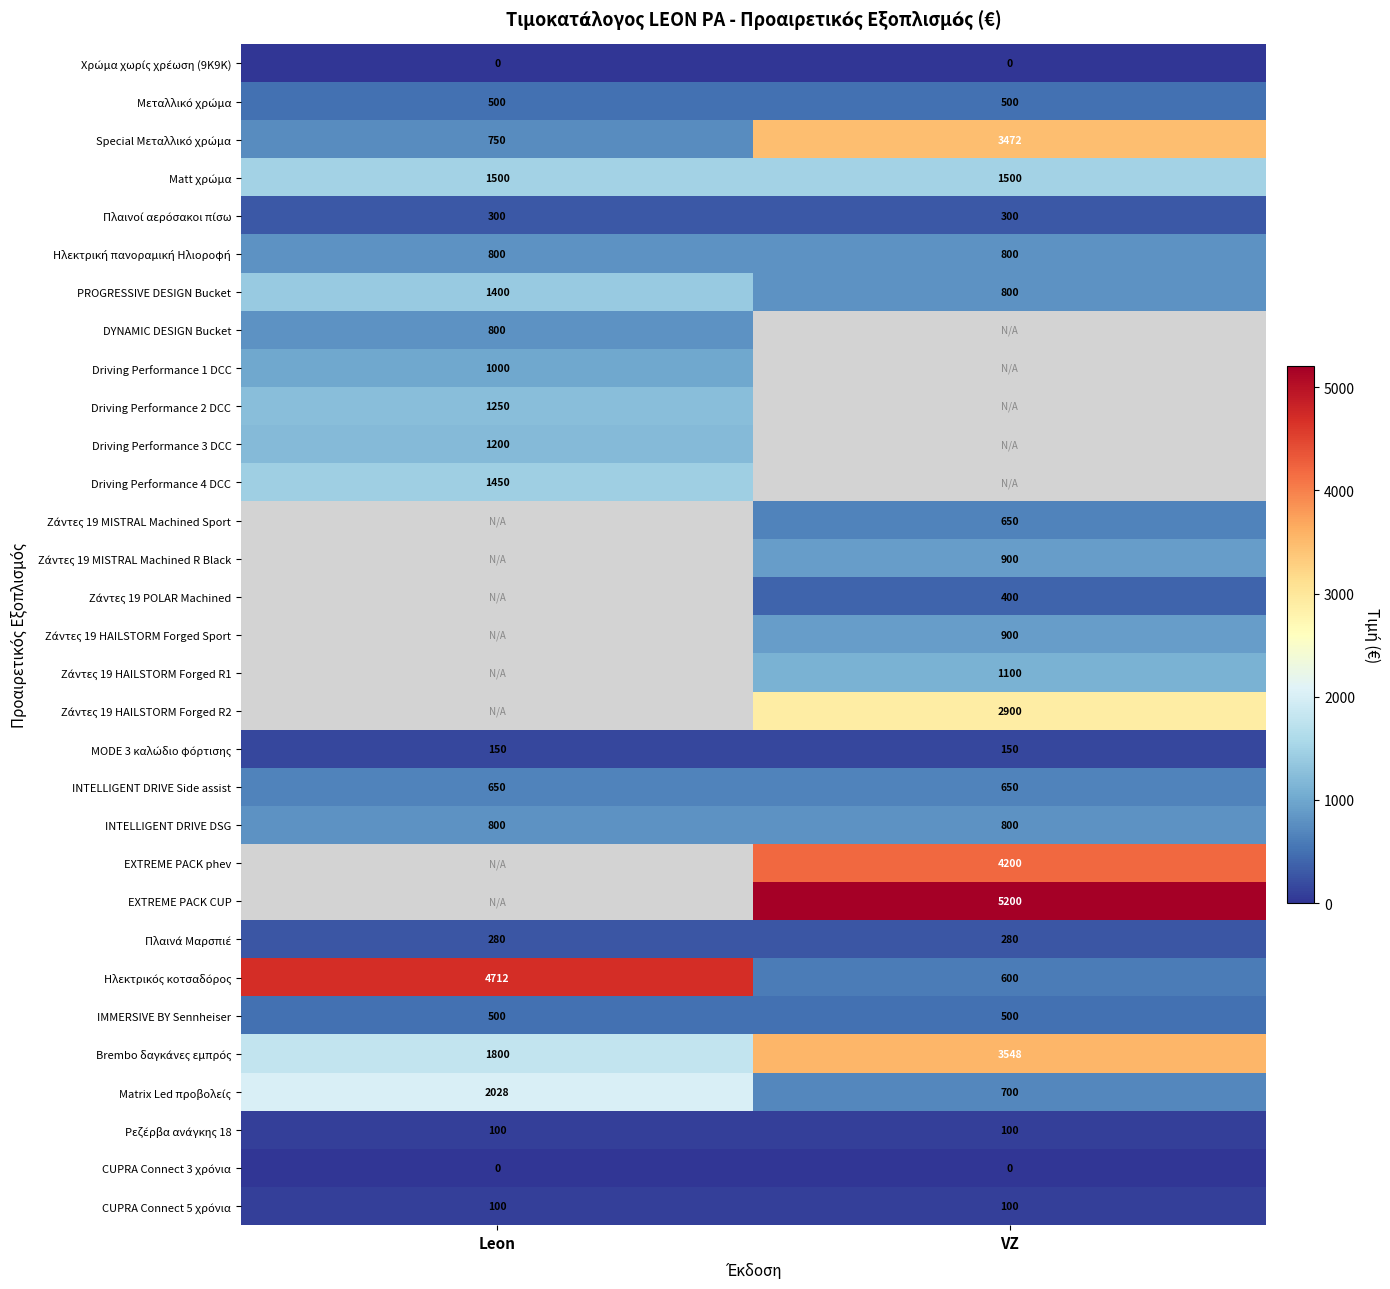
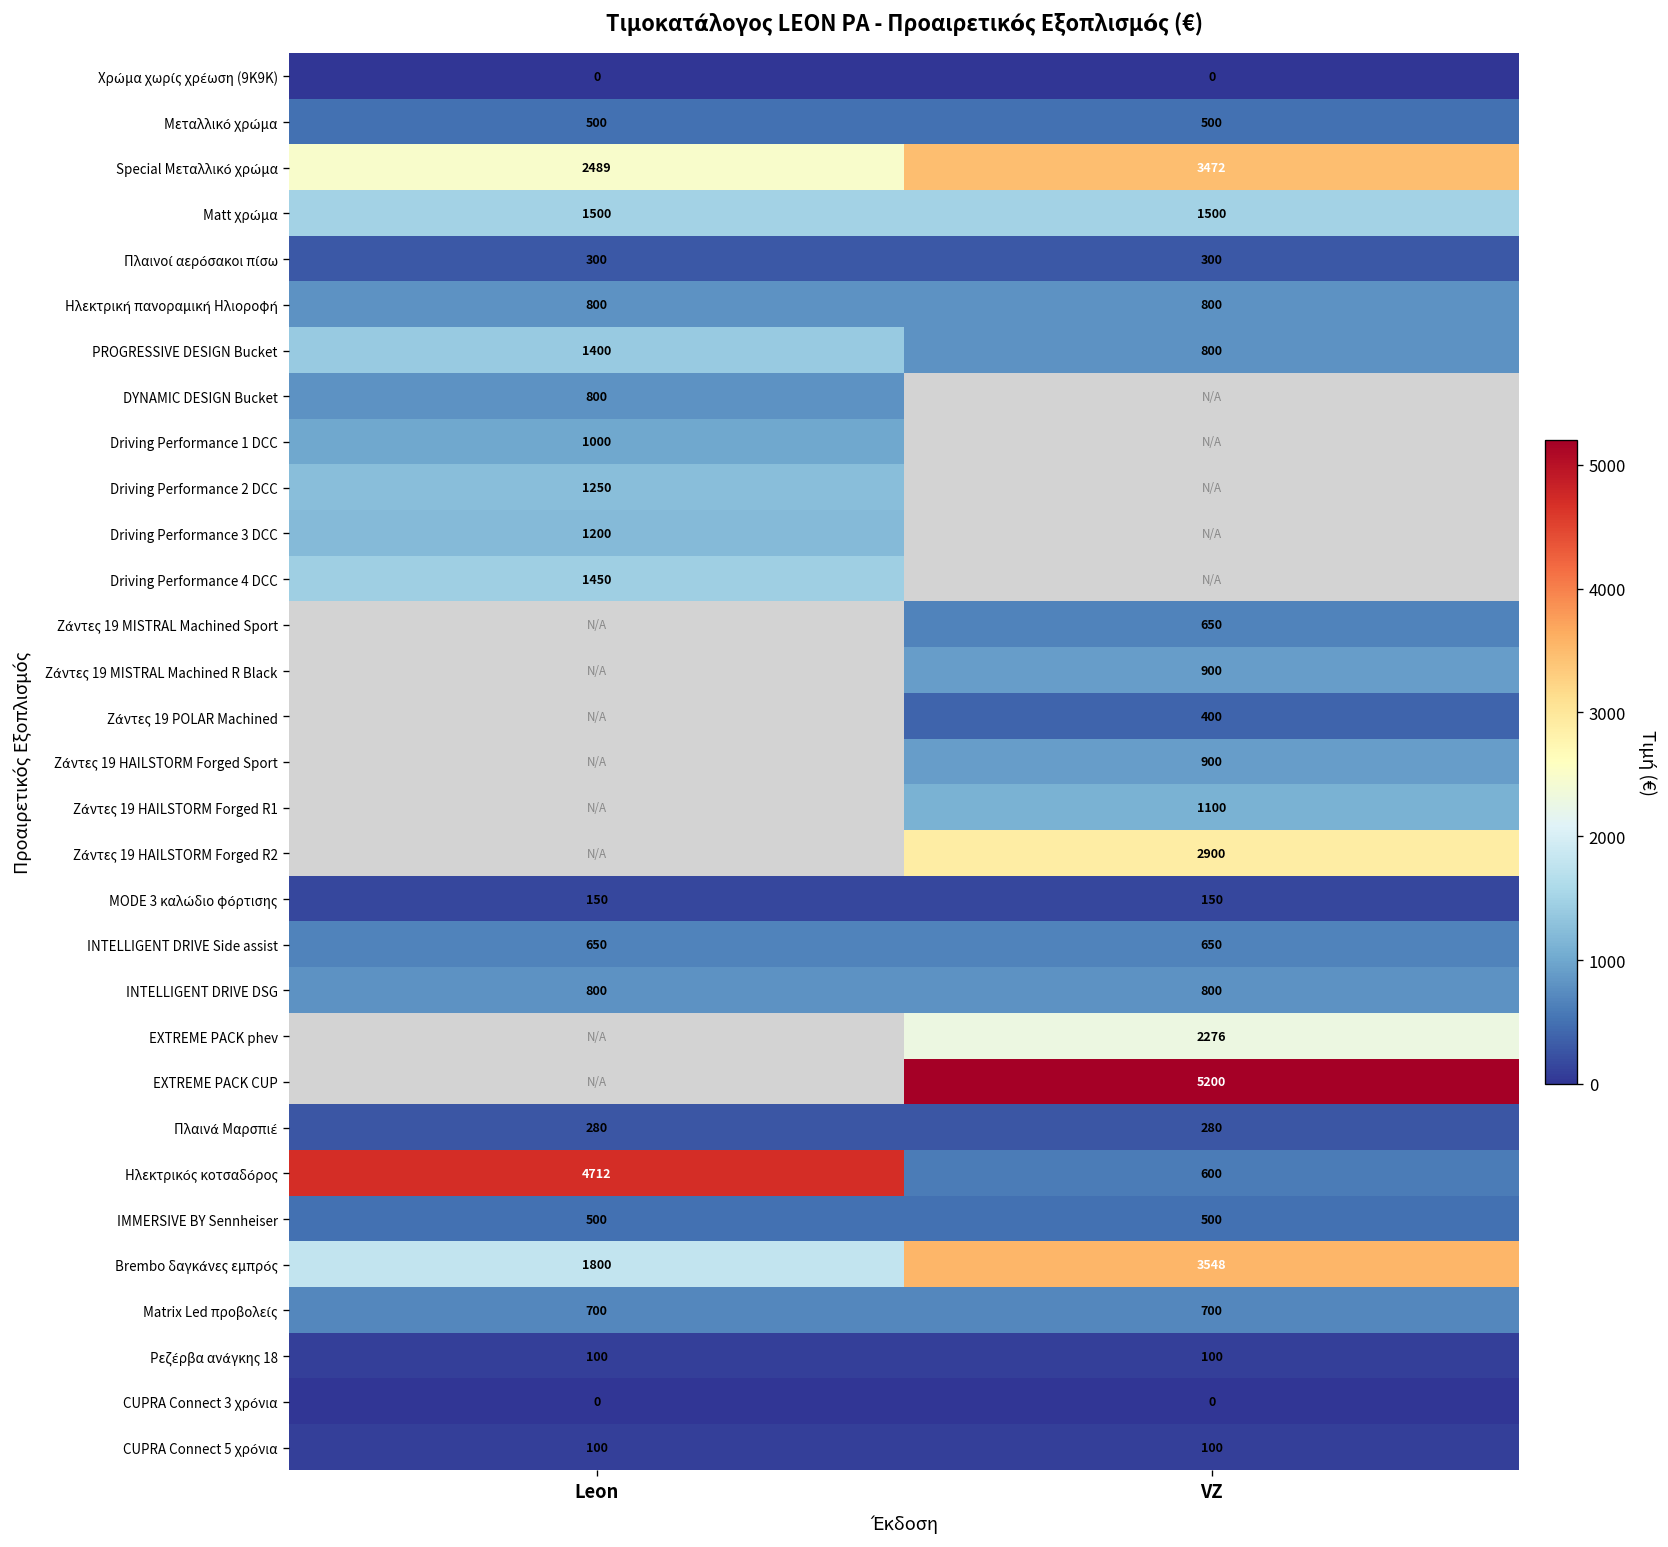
Special Μεταλλικό χρώμα, Leon: 750 -> 2489
EXTREME PACK phev, VZ: 4200 -> 2276
Matrix Led προβολείς, Leon: 2028 -> 700
